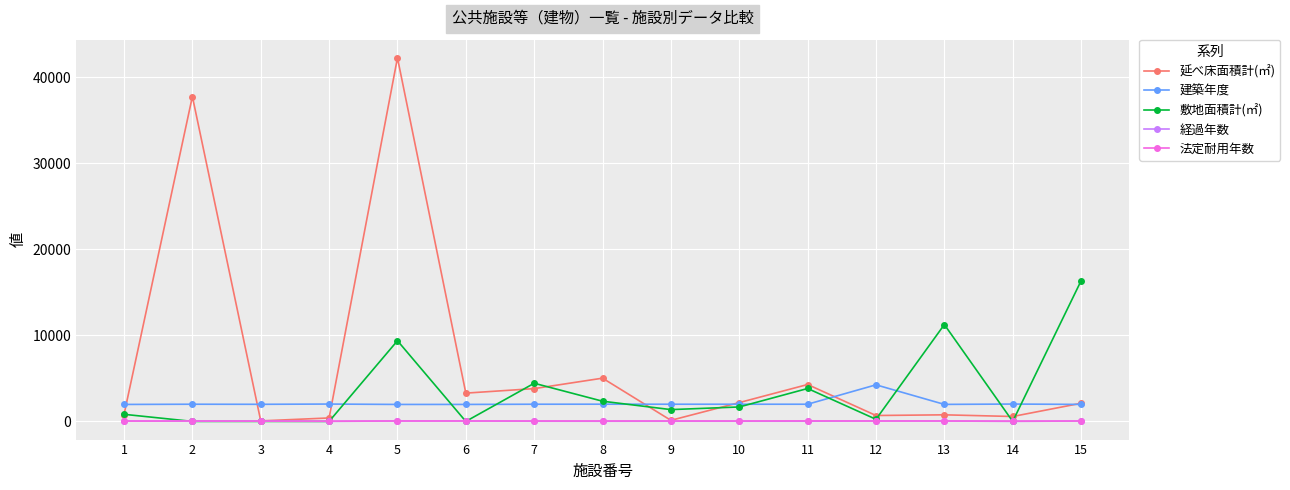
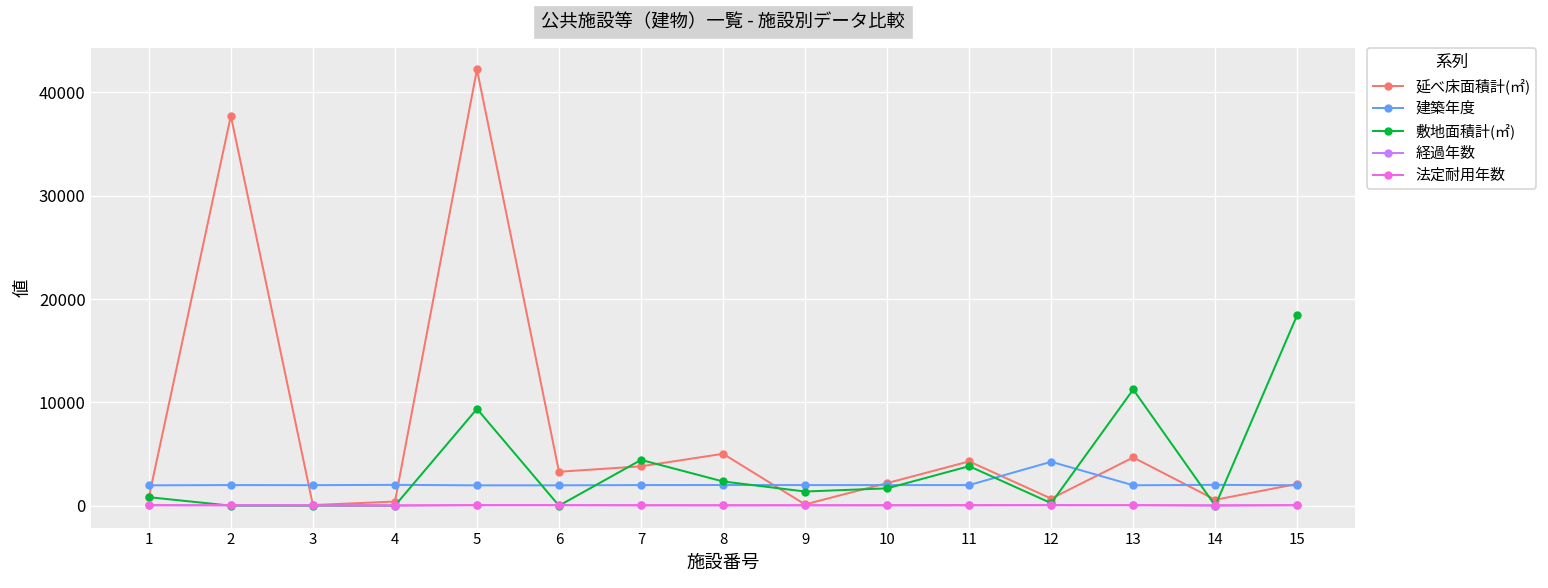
延べ床面積計(㎡), 13: 1000 -> 5000
敷地面積計(㎡), 15: 16000 -> 18000
